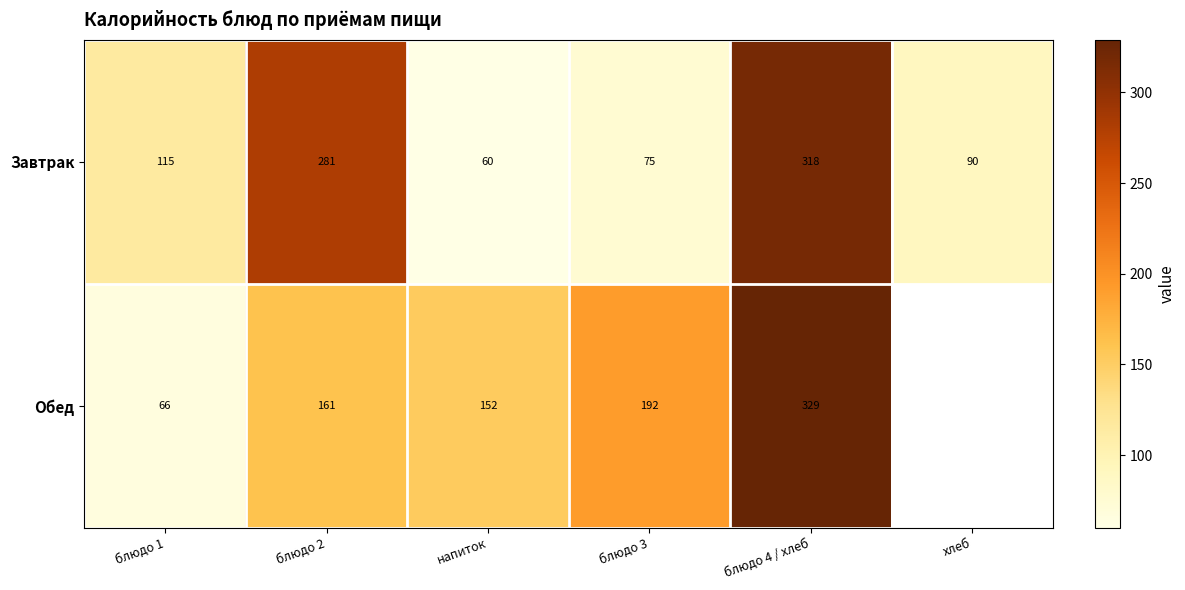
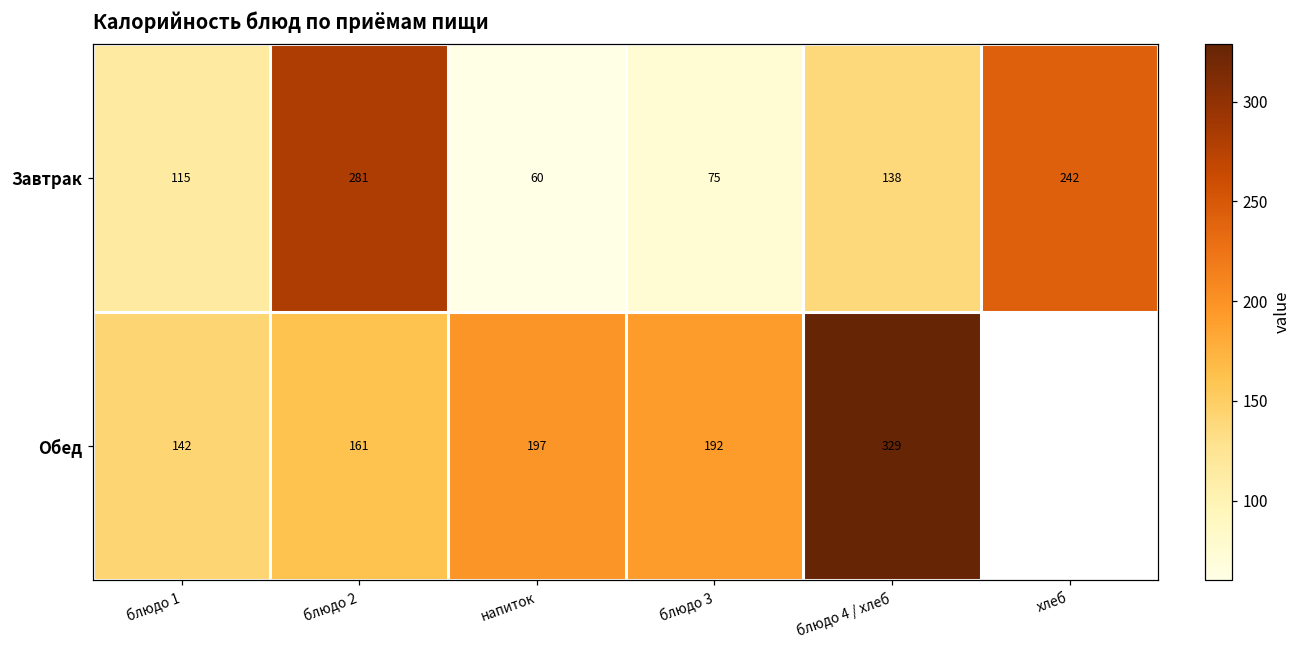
Завтрак, блюдо 4 / хлеб: 318 -> 138
Завтрак, хлеб: 90 -> 242
Обед, блюдо 1: 66 -> 142
Обед, напиток: 152 -> 197
